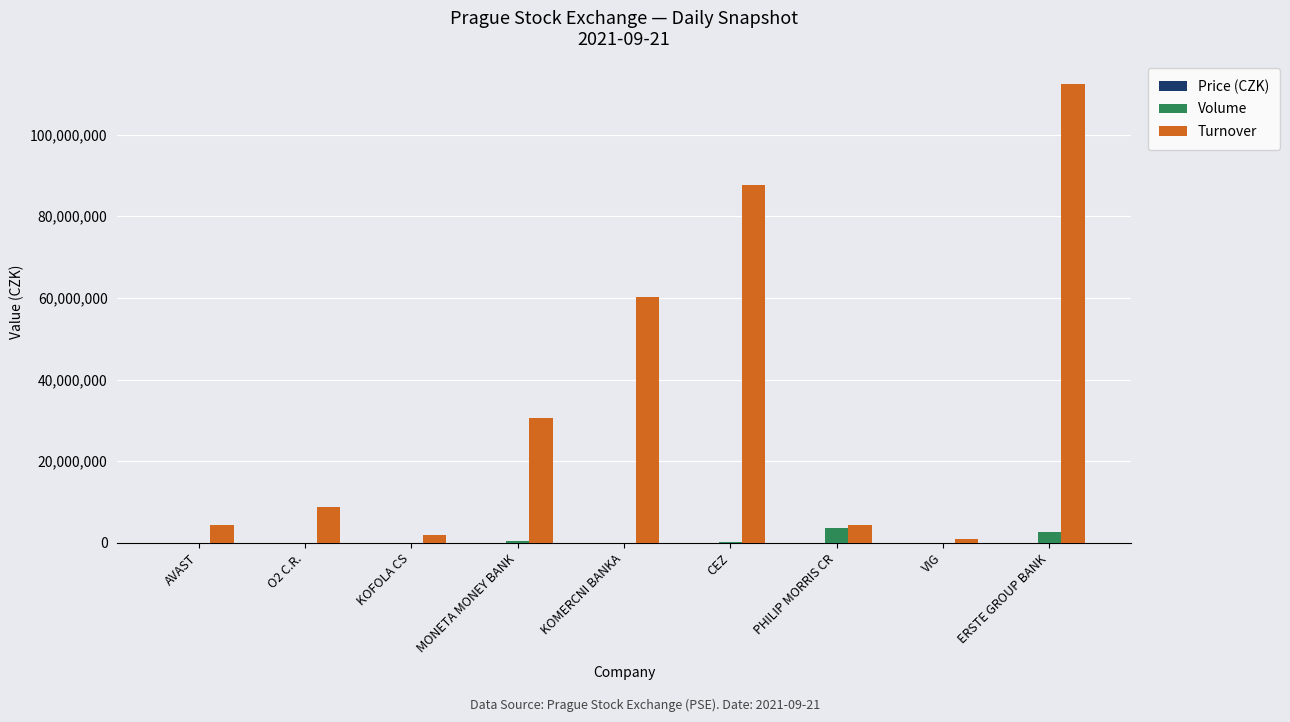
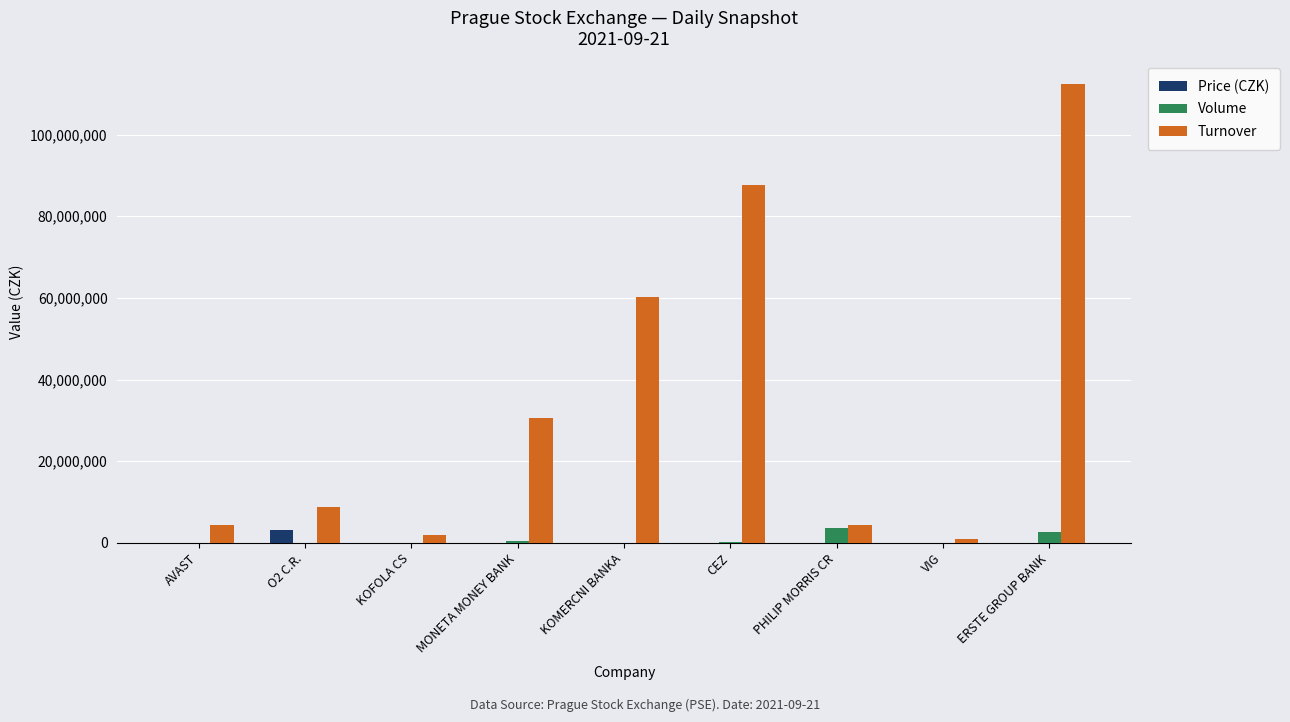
Price (CZK), O2 C.R.: 0 -> 3,000,000
